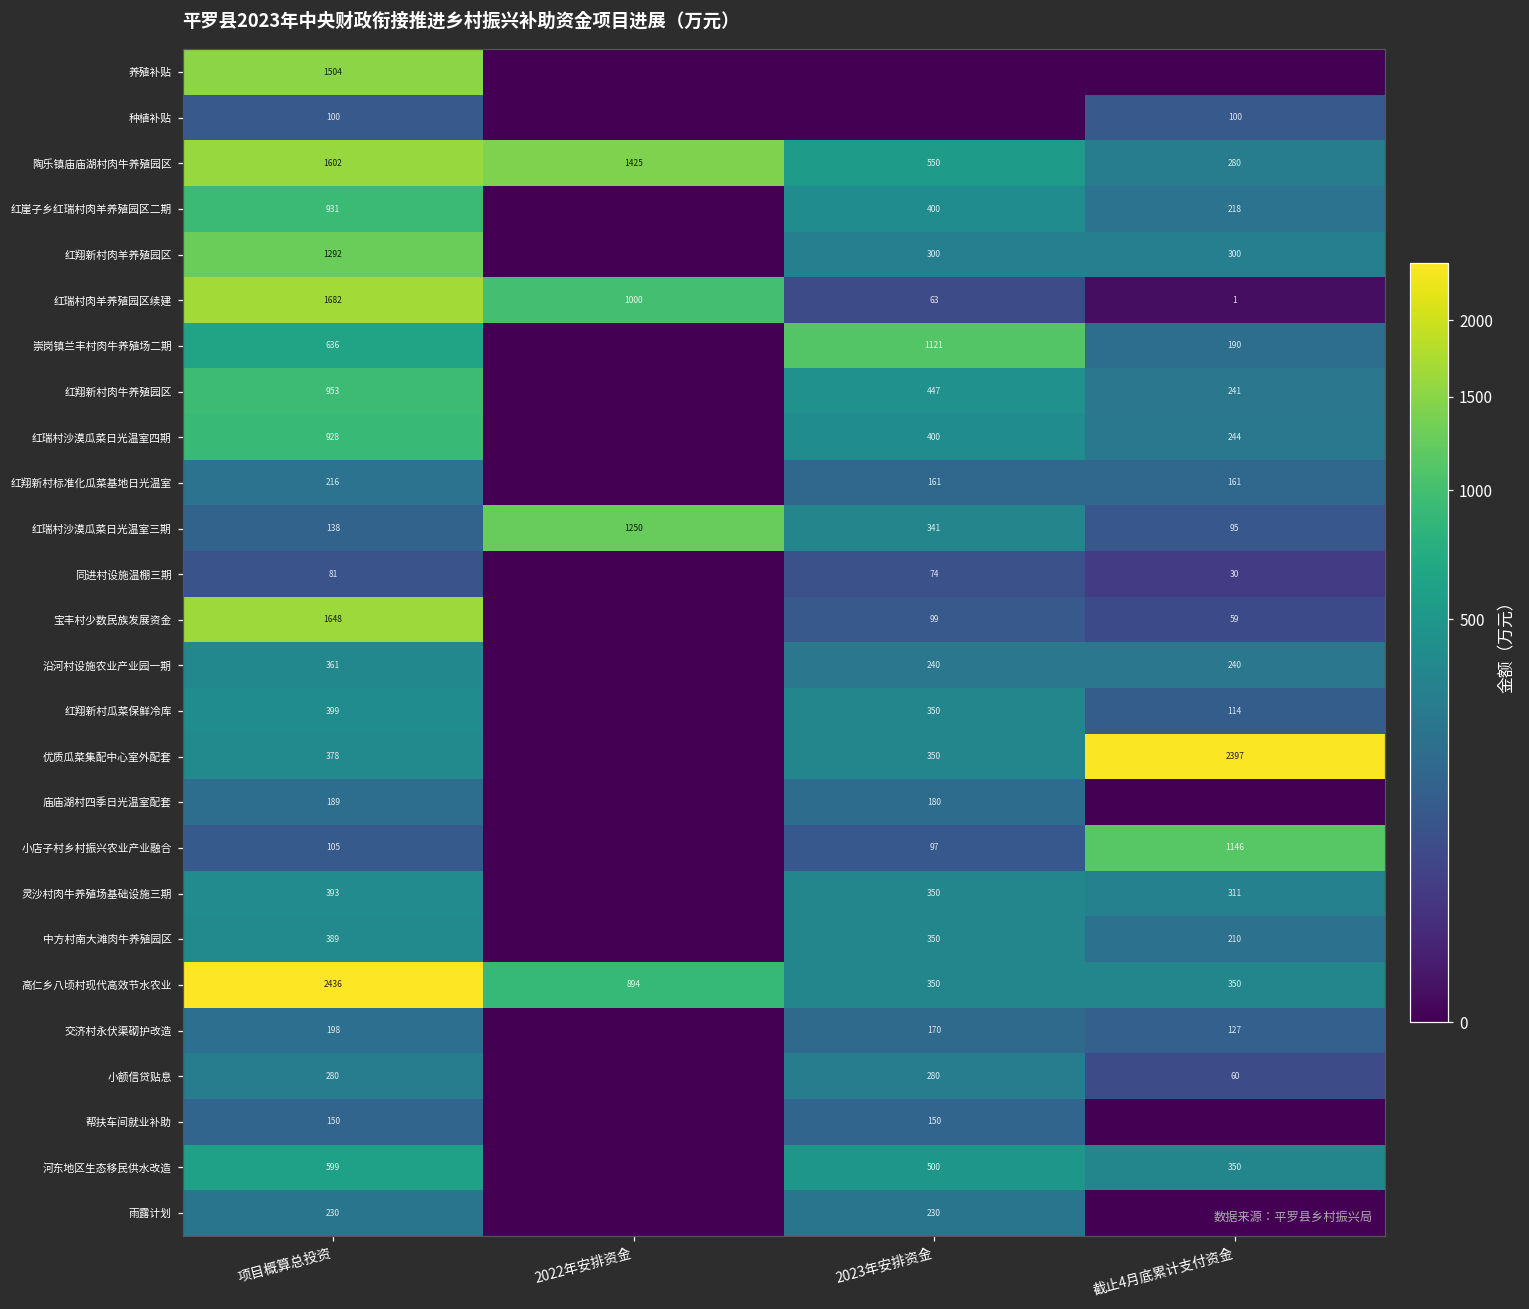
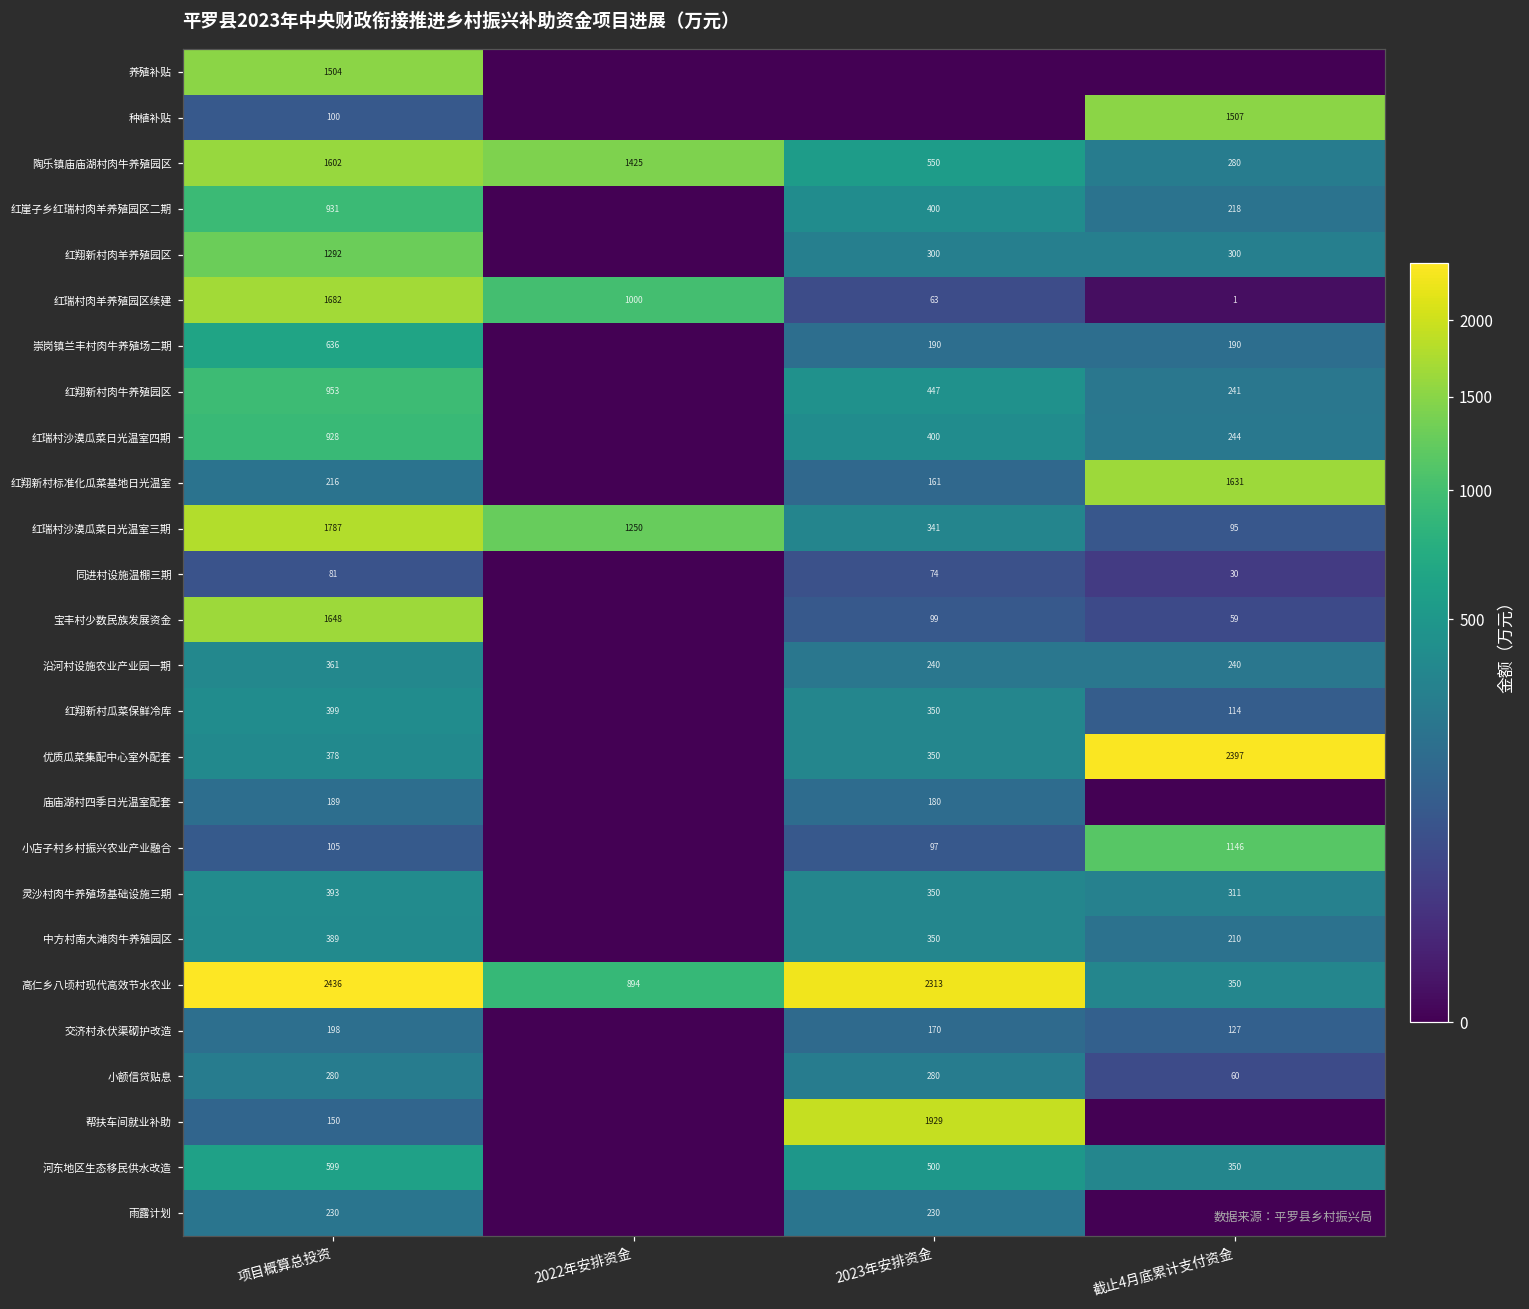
种植补贴, 截止4月底累计支付资金: 100 -> 1507
崇岗镇兰丰村肉牛养殖场二期, 2023年安排资金: 1121 -> 190
红翔新村标准化瓜菜基地日光温室, 截止4月底累计支付资金: 161 -> 1631
红瑞村沙漠瓜菜日光温室三期, 项目概算总投资: 138 -> 1787
高仁乡八顷村现代高效节水农业, 2023年安排资金: 350 -> 2313
帮扶车间就业补助, 2023年安排资金: 150 -> 1929
